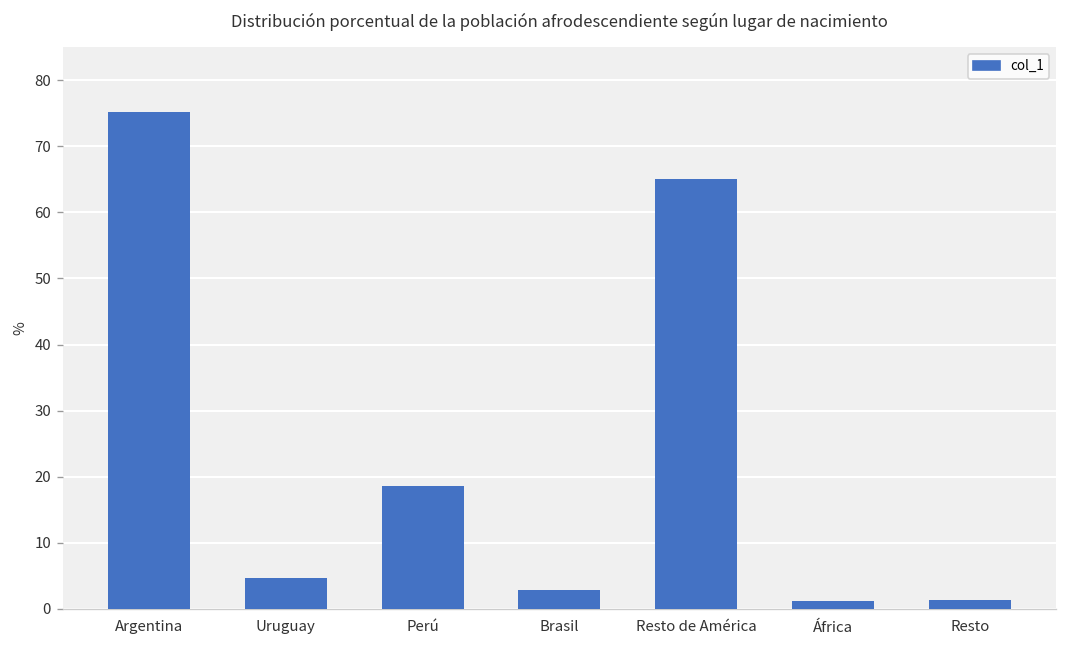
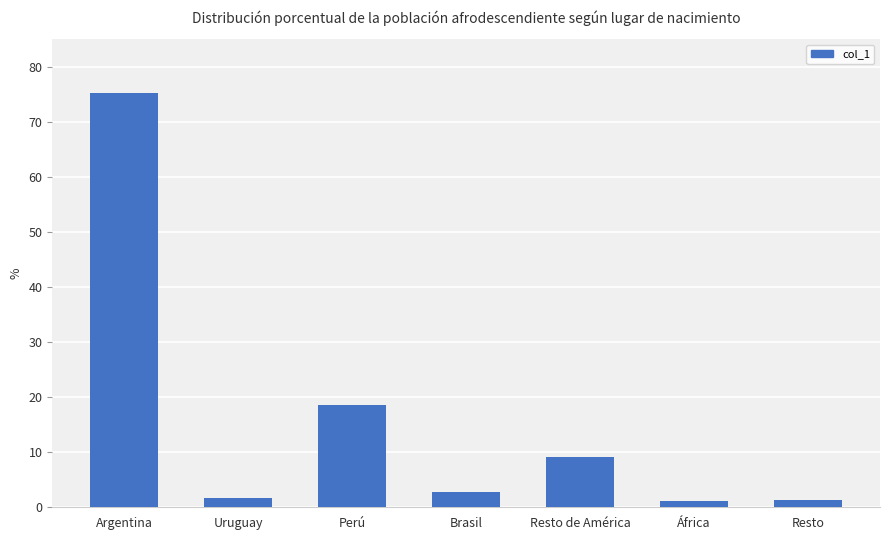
Uruguay: 5 -> 2
Resto de América: 65 -> 9
